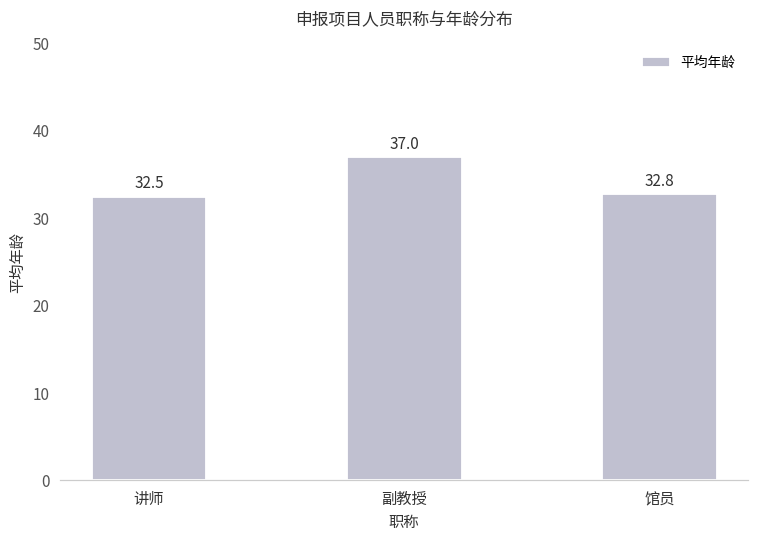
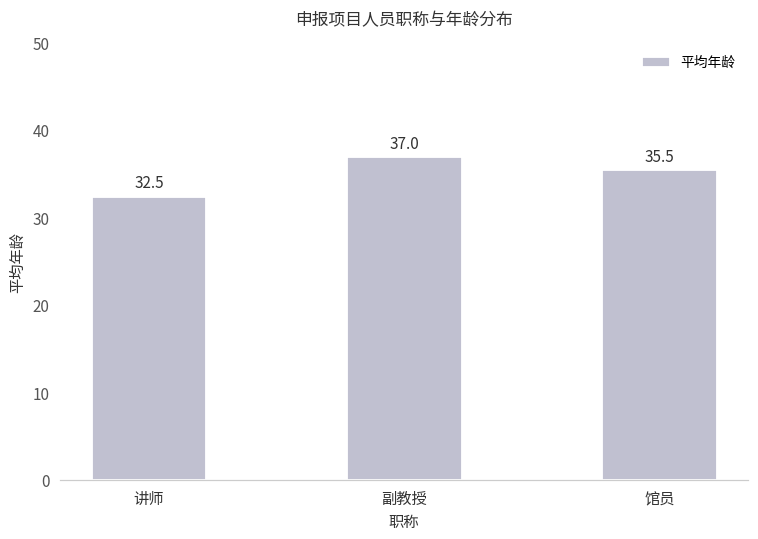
馆员: 32.8 -> 35.5
